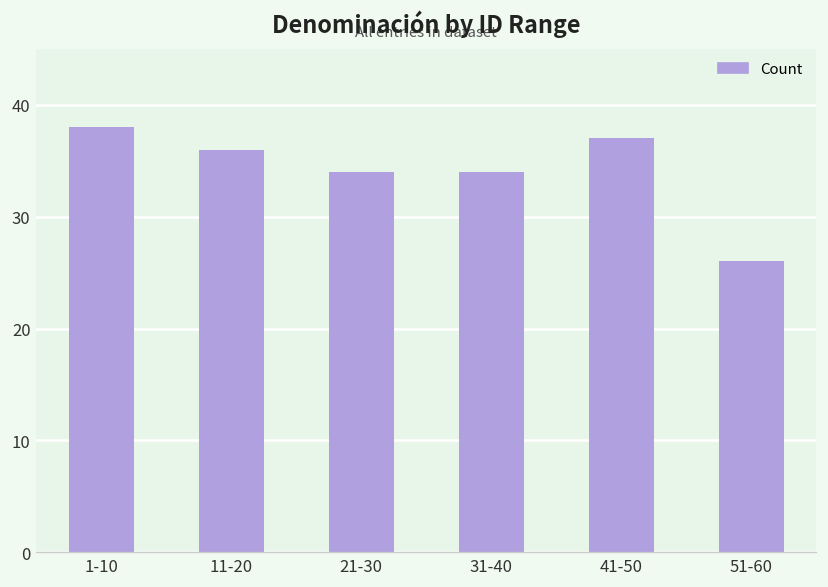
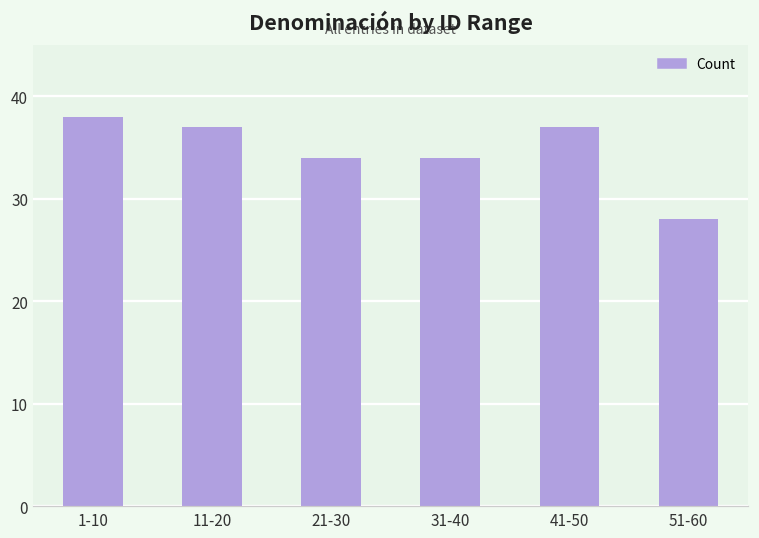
11-20: 36 -> 37
51-60: 26 -> 28
